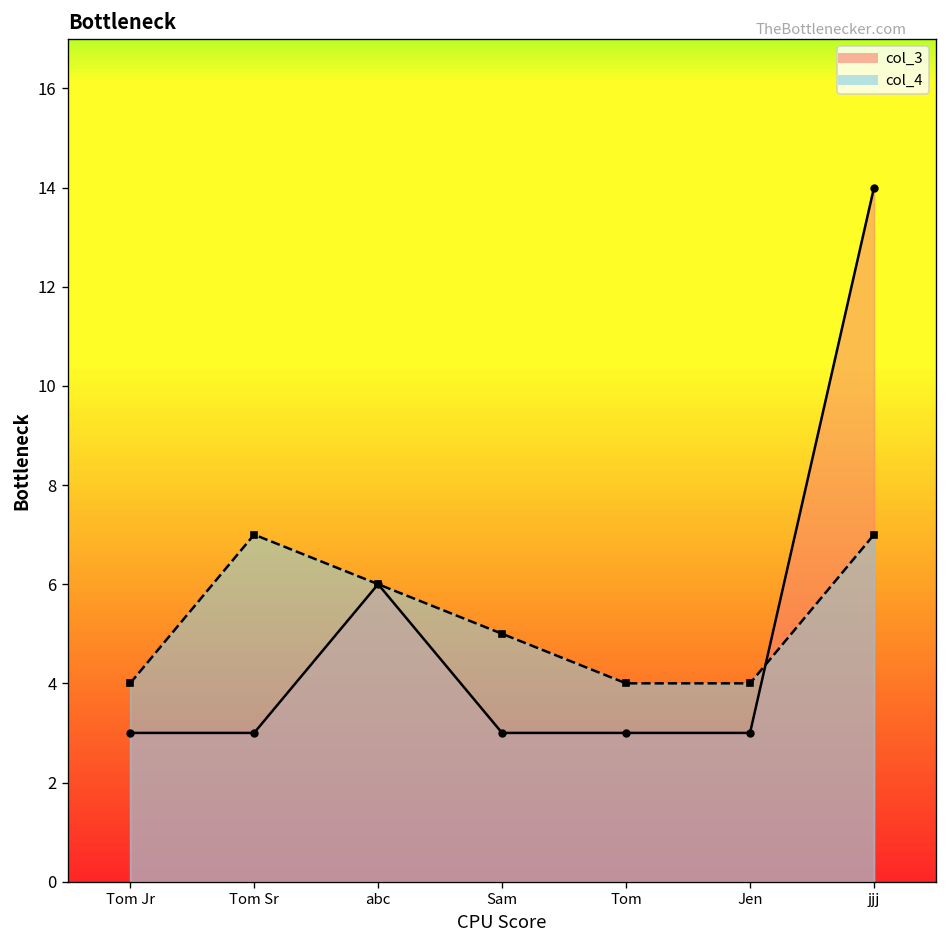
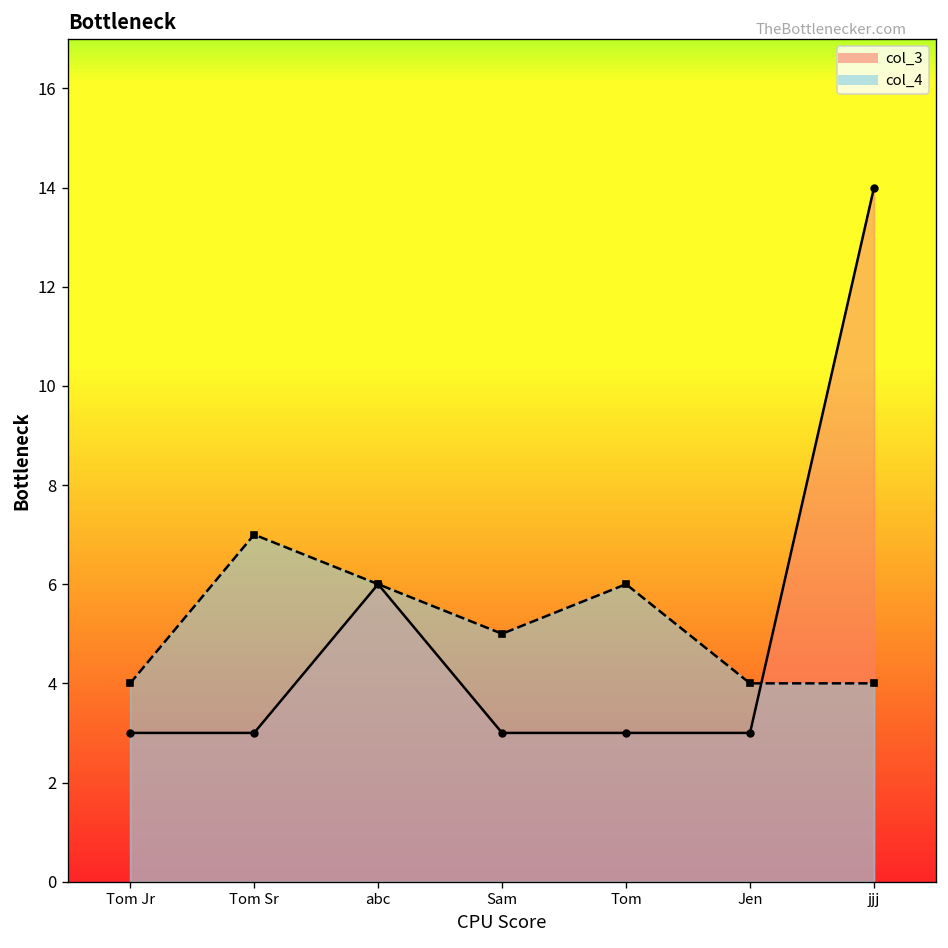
col_4, Tom: 4 -> 6
col_4, jjj: 7 -> 4
